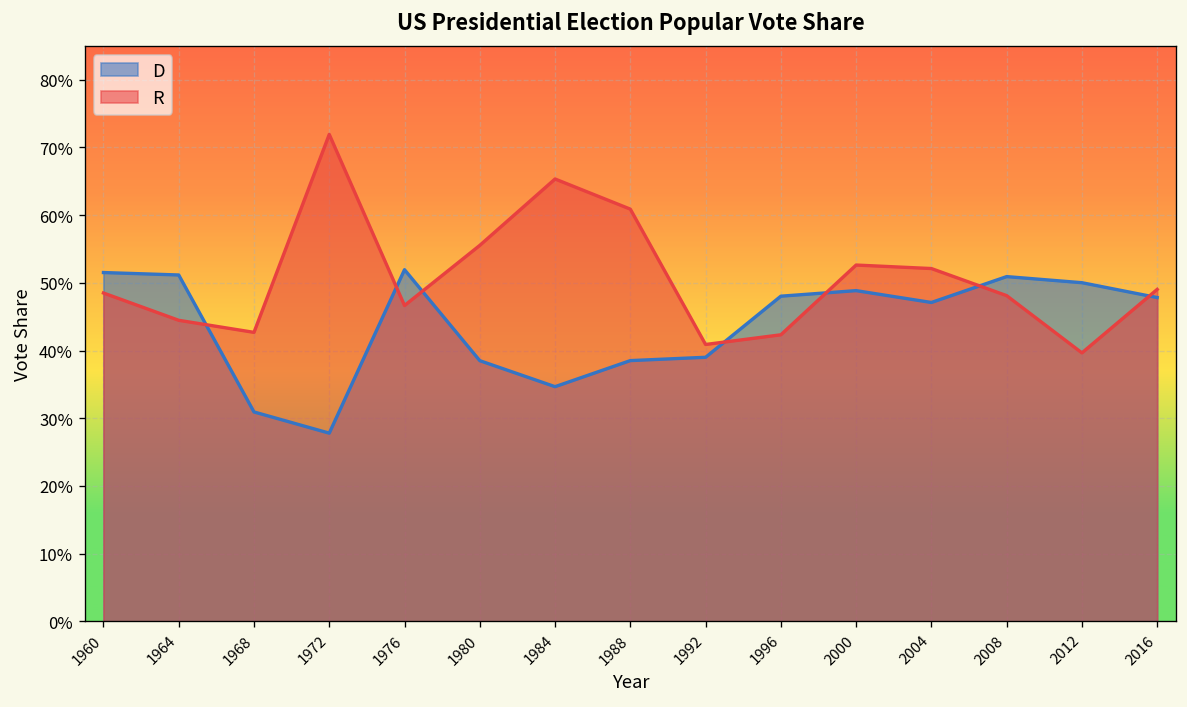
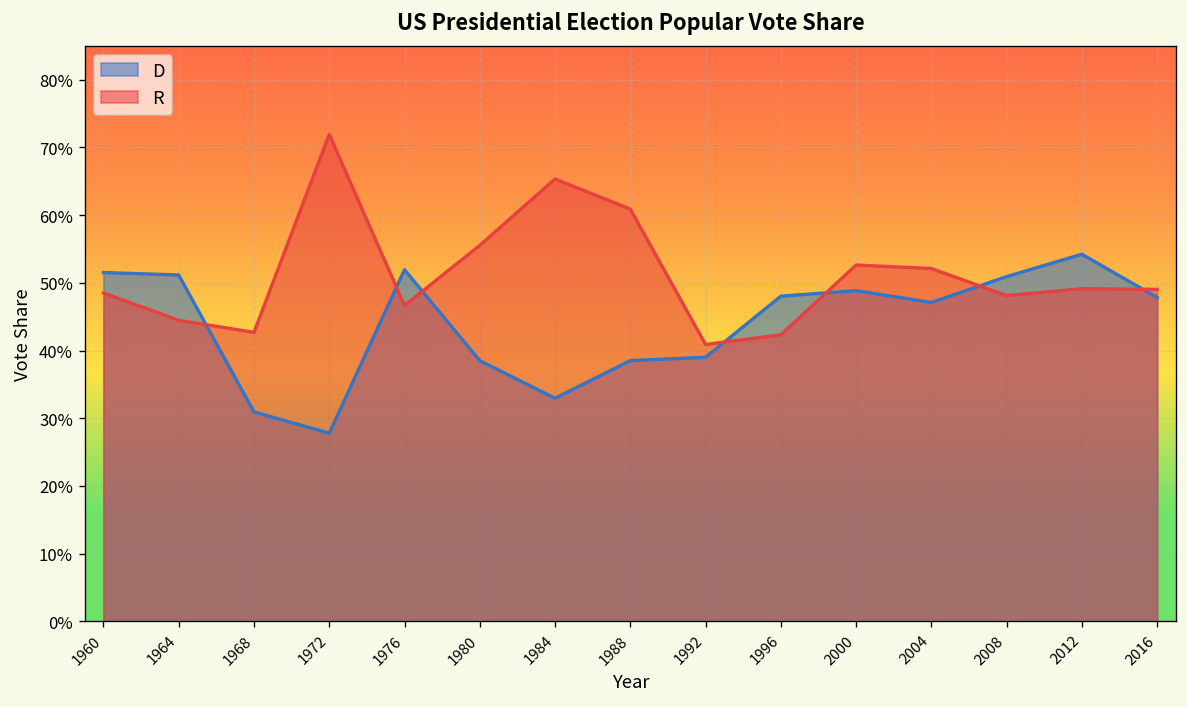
D, 1984: 35% -> 33%
D, 2012: 50% -> 54%
R, 2012: 40% -> 49%
